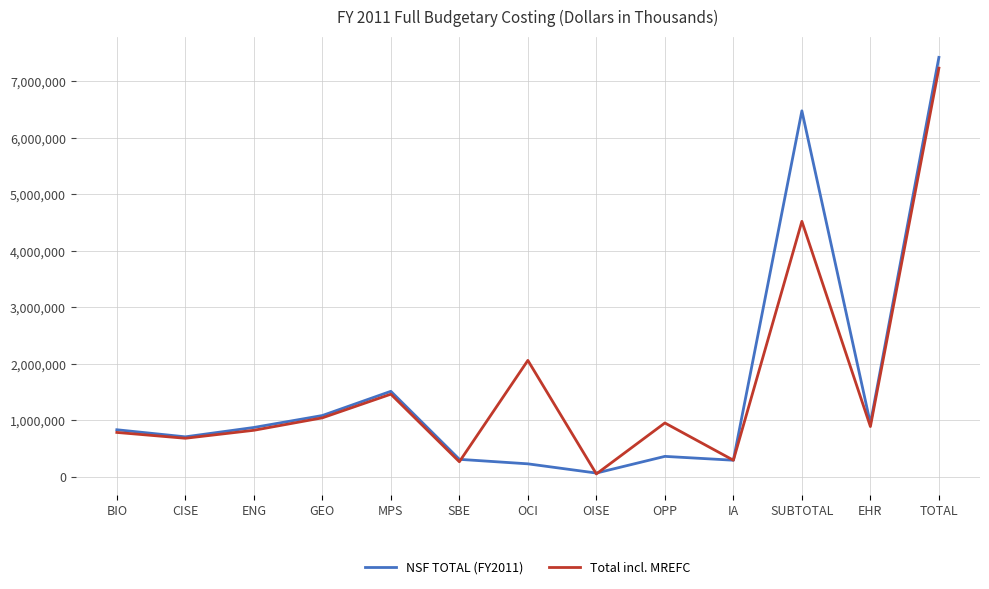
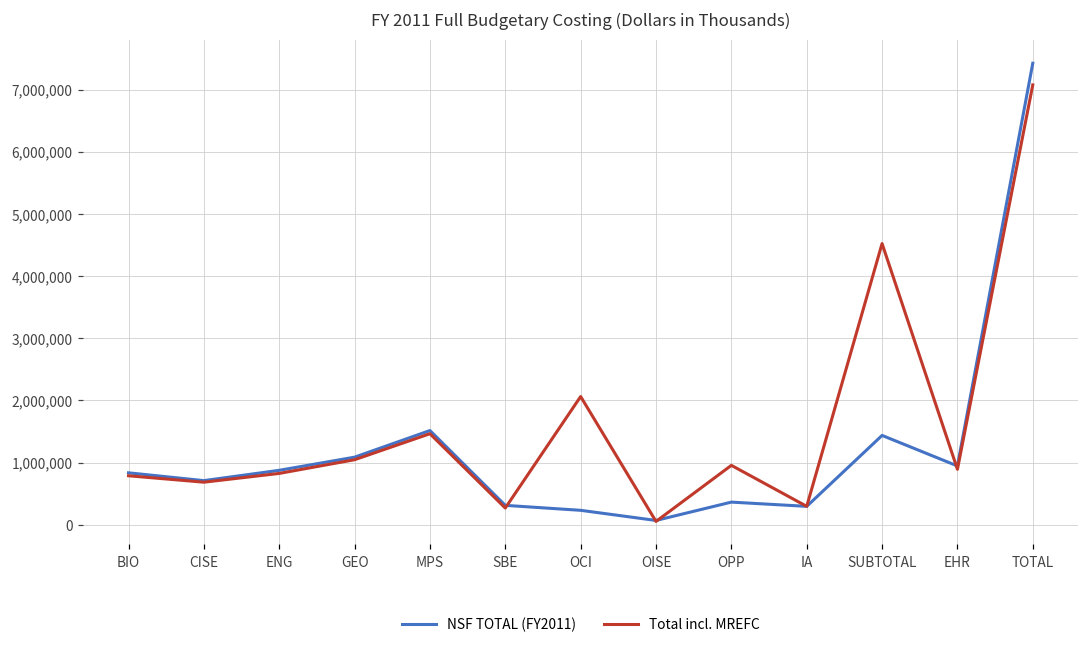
NSF TOTAL (FY2011), SUBTOTAL: 6,500,000 -> 1,400,000
Total incl. MREFC, TOTAL: 7,200,000 -> 7,100,000
